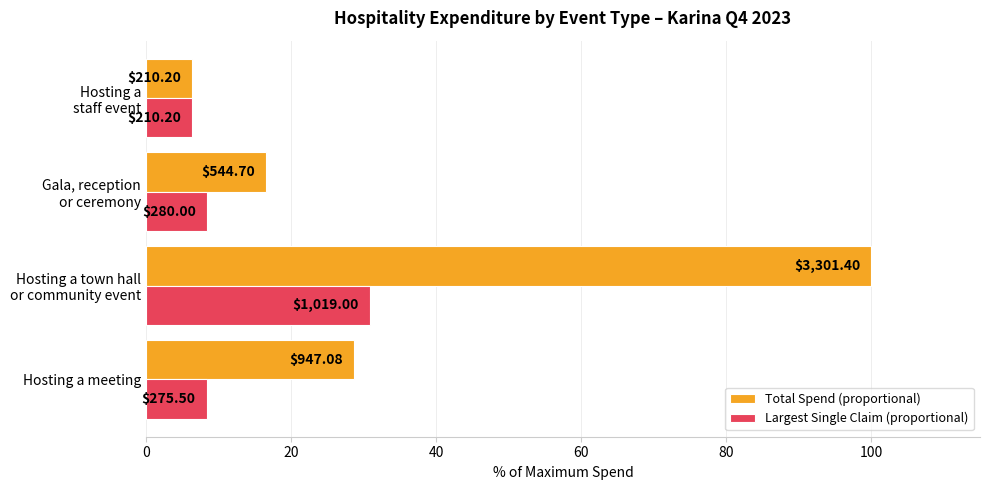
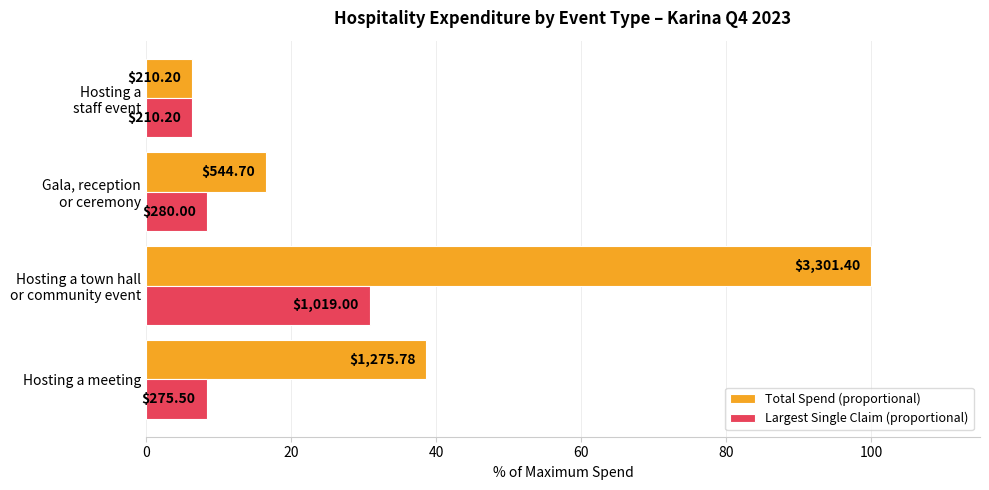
Total Spend (proportional), Hosting a meeting: $947.08 -> $1,275.78
